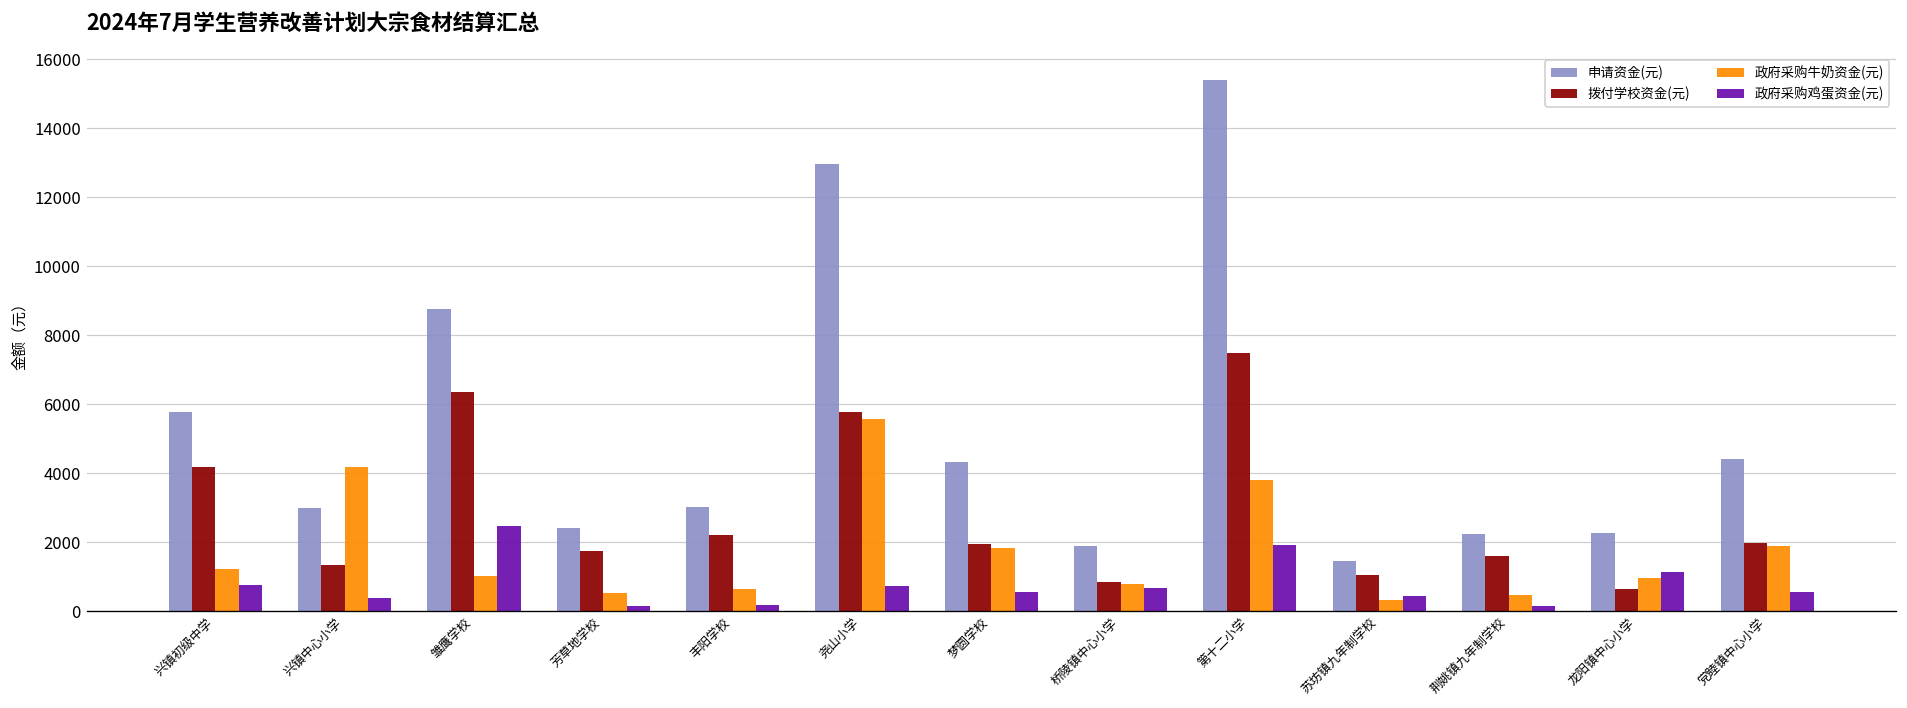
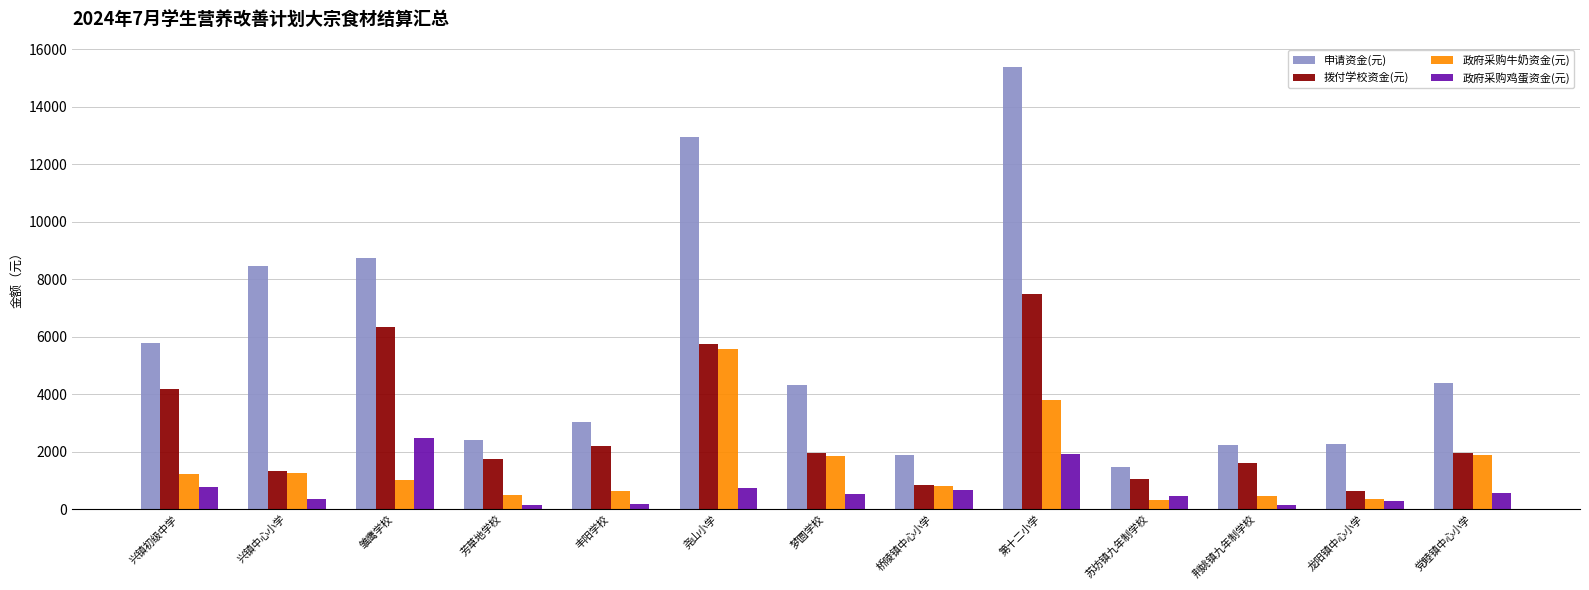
申请资金(元), 兴镇中心小学: 3000 -> 8500
政府采购牛奶资金(元), 兴镇中心小学: 4200 -> 1300
政府采购牛奶资金(元), 龙阳镇中心小学: 1000 -> 400
政府采购鸡蛋资金(元), 龙阳镇中心小学: 1100 -> 300
